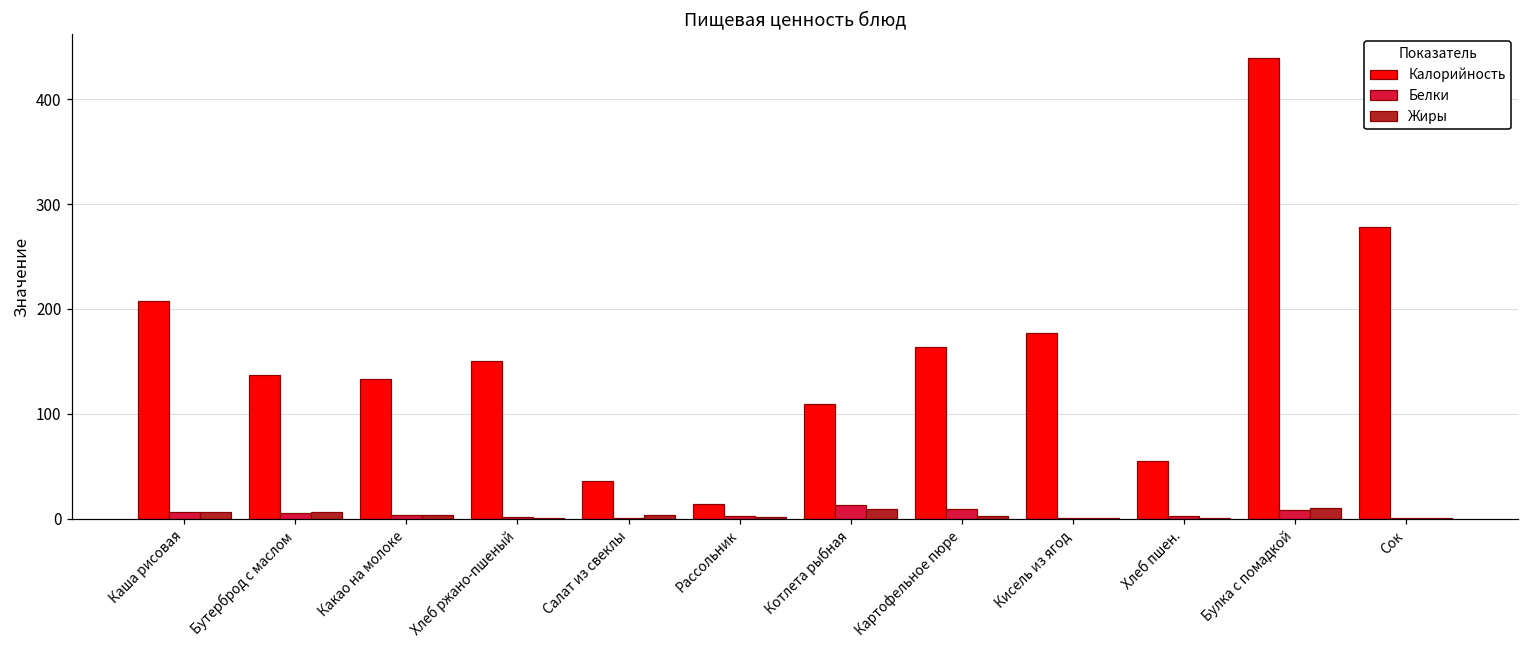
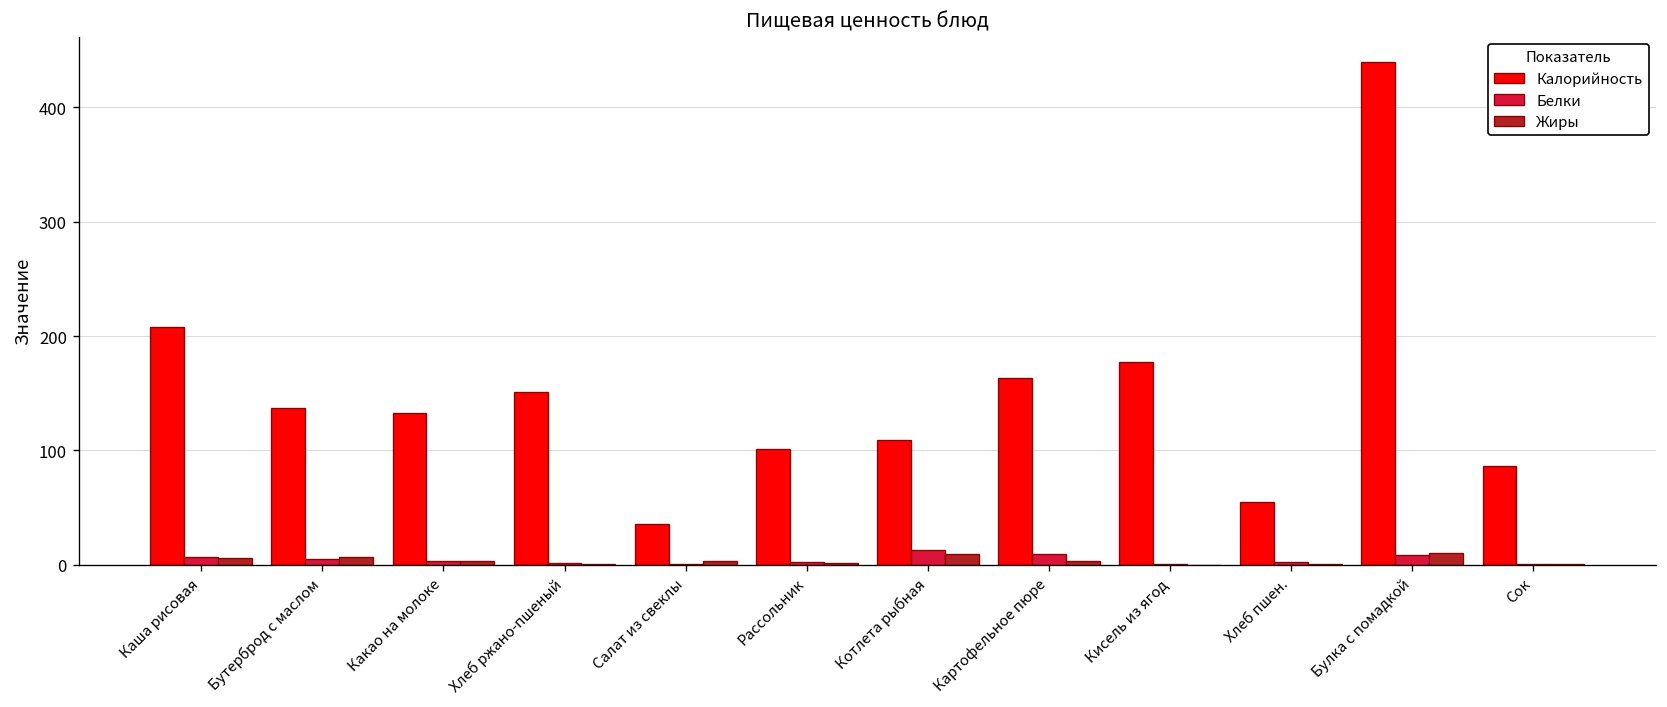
Калорийность, Рассольник: 10 -> 100
Калорийность, Сок: 280 -> 90
